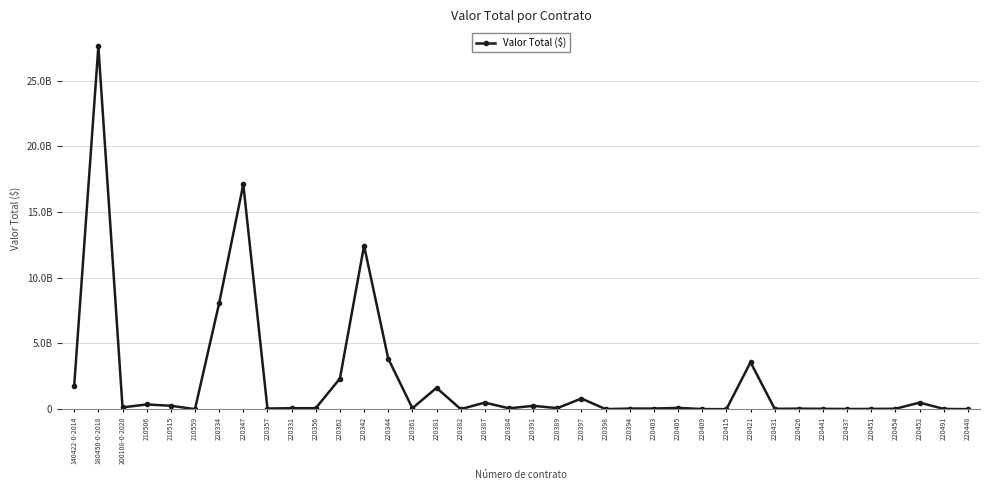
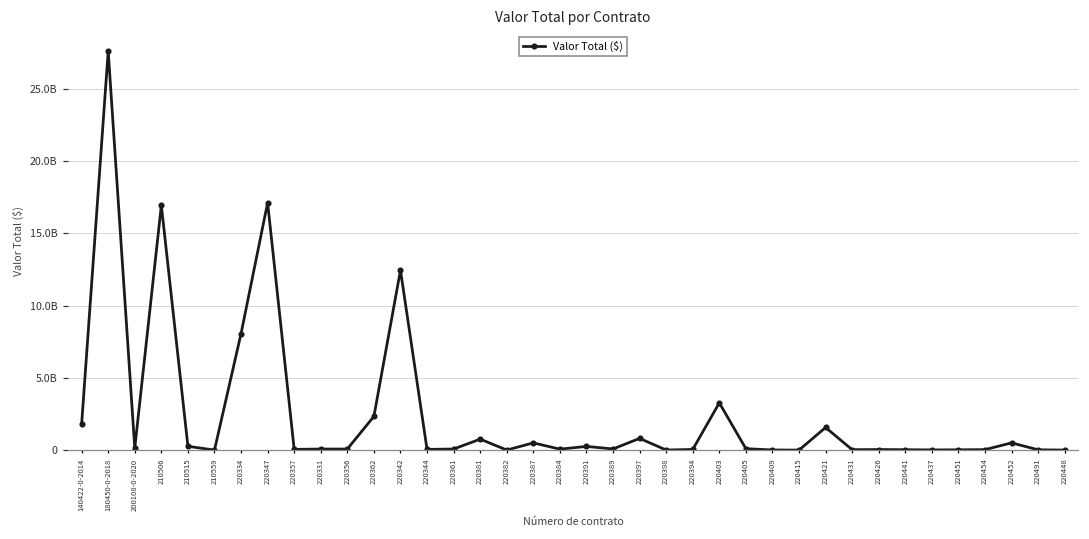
210506: 400000000 -> 16900000000
220344: 3800000000 -> 0
220381: 1600000000 -> 800000000
220403: 0 -> 3300000000
220421: 3600000000 -> 1600000000
